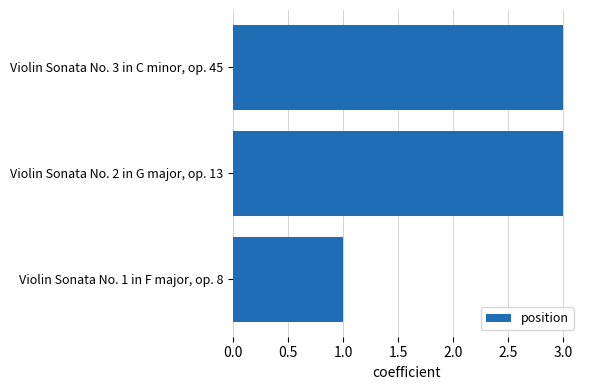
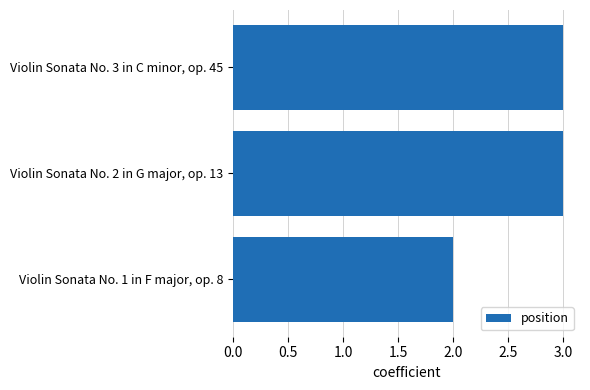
Violin Sonata No. 1 in F major, op. 8: 1 -> 2
